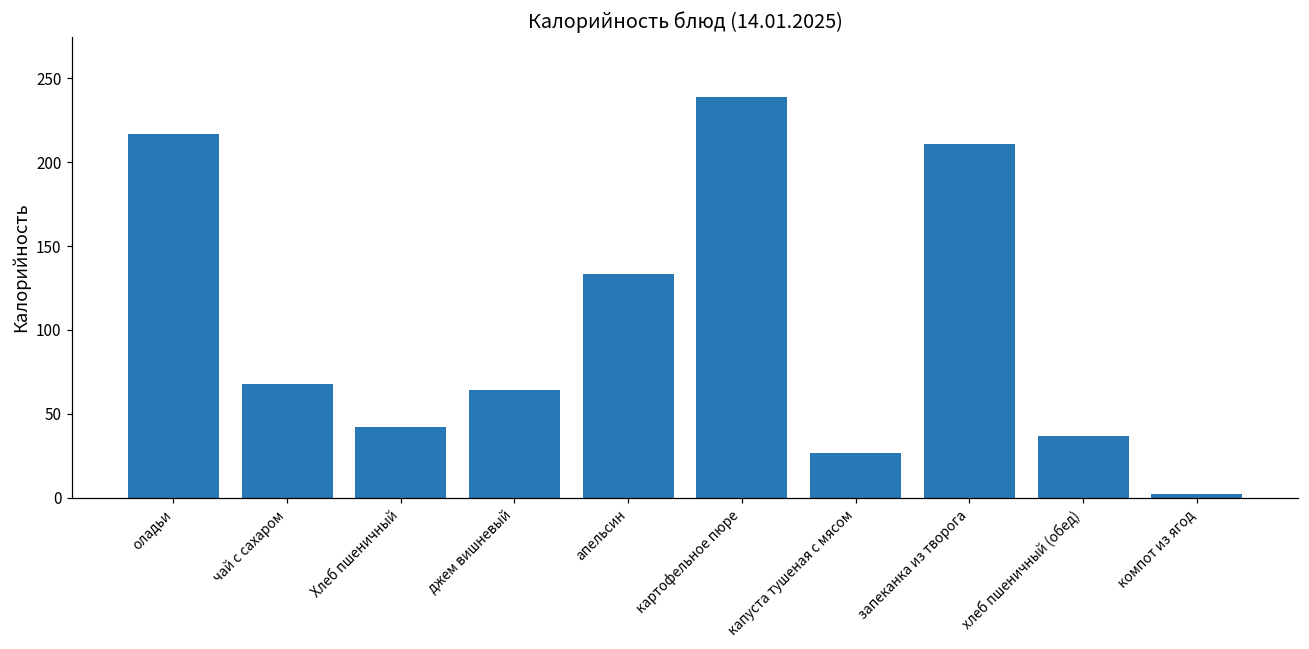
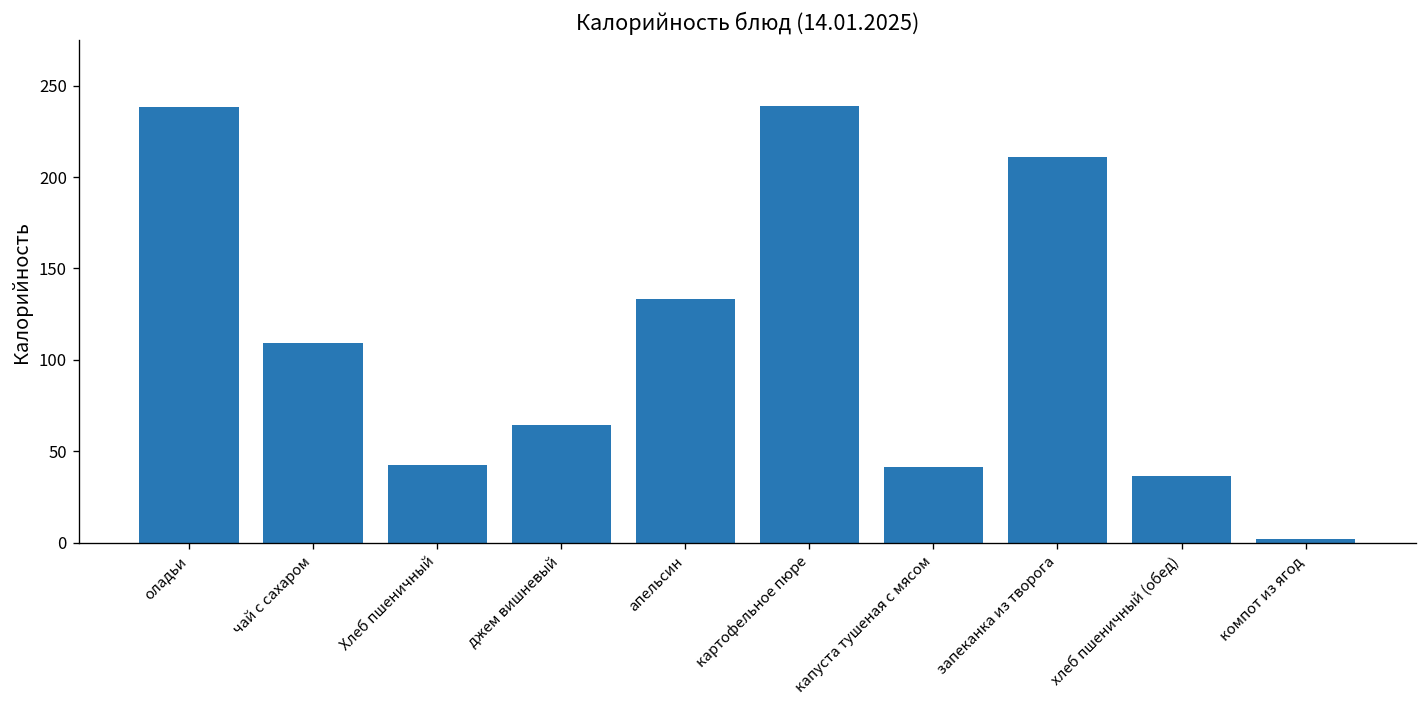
оладьи: 217 -> 238
чай с сахаром: 68 -> 109
капуста тушеная с мясом: 26 -> 42
